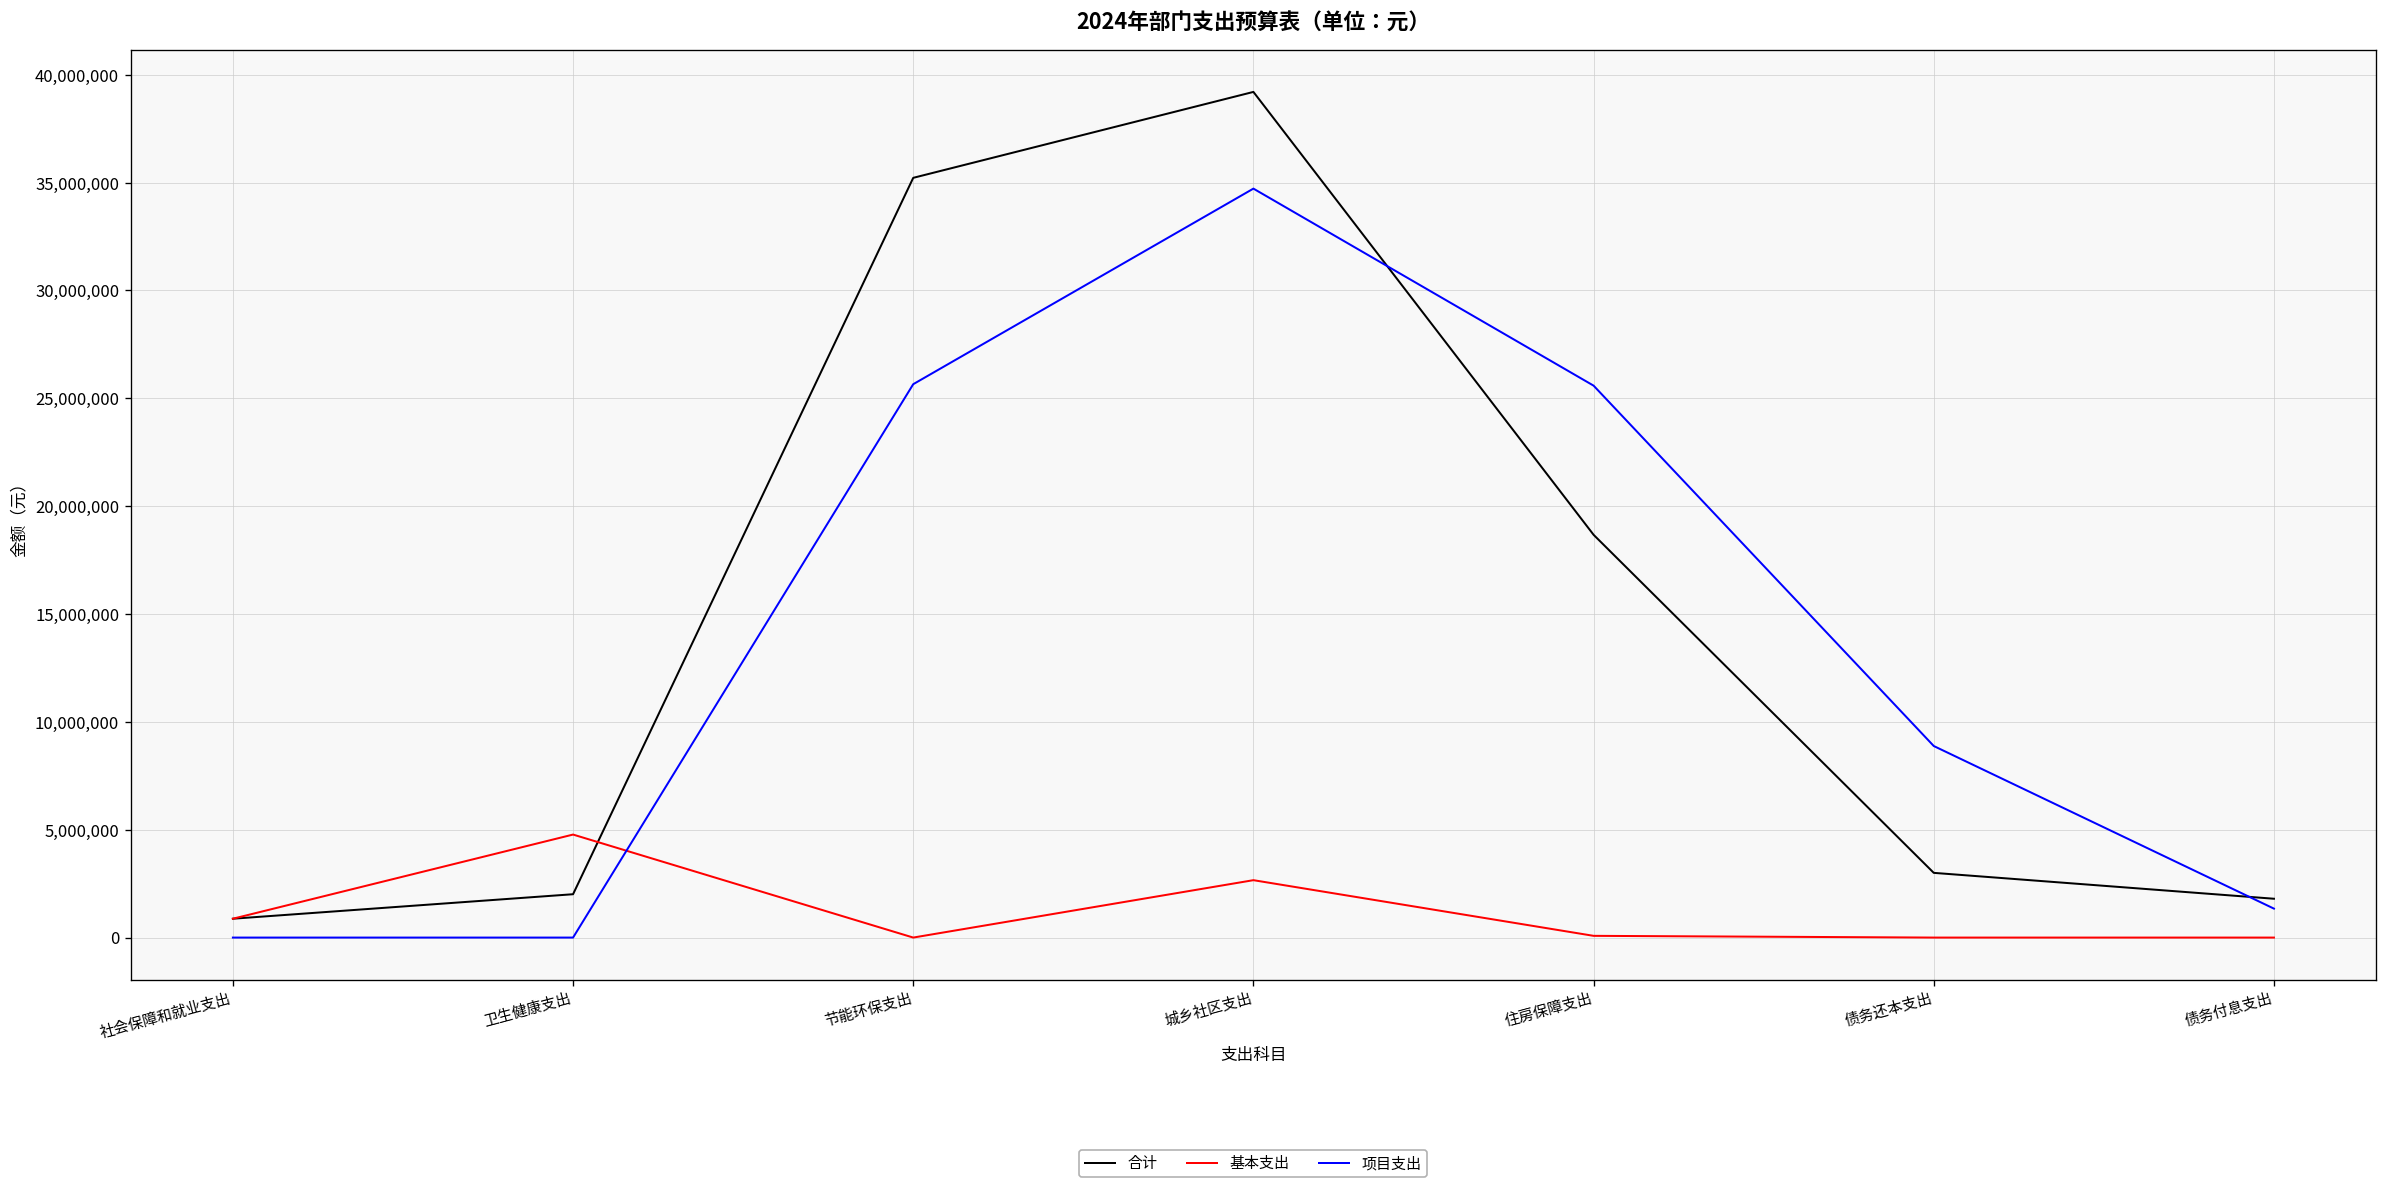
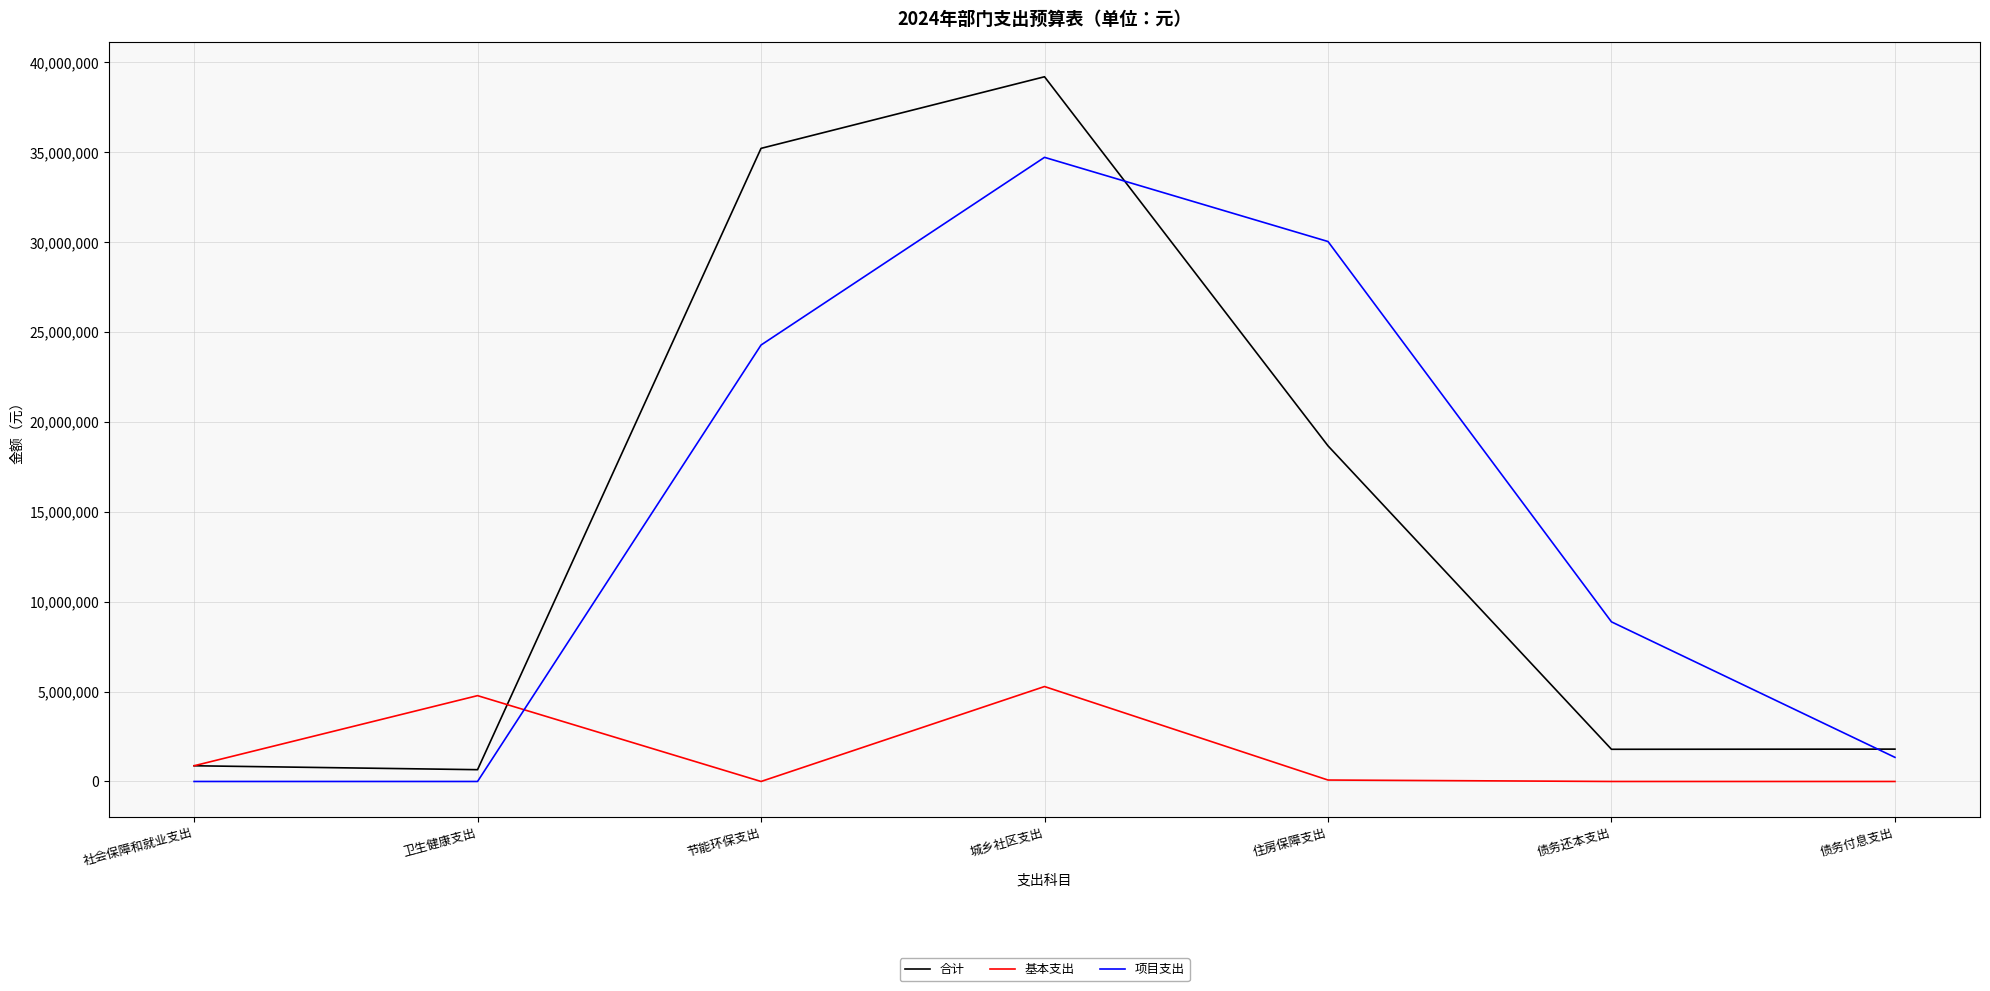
合计, 卫生健康支出: 2,000,000 -> 700,000
项目支出, 节能环保支出: 25,700,000 -> 24,300,000
基本支出, 城乡社区支出: 2,700,000 -> 5,300,000
项目支出, 住房保障支出: 25,600,000 -> 30,000,000
合计, 债务还本支出: 3,000,000 -> 1,800,000
